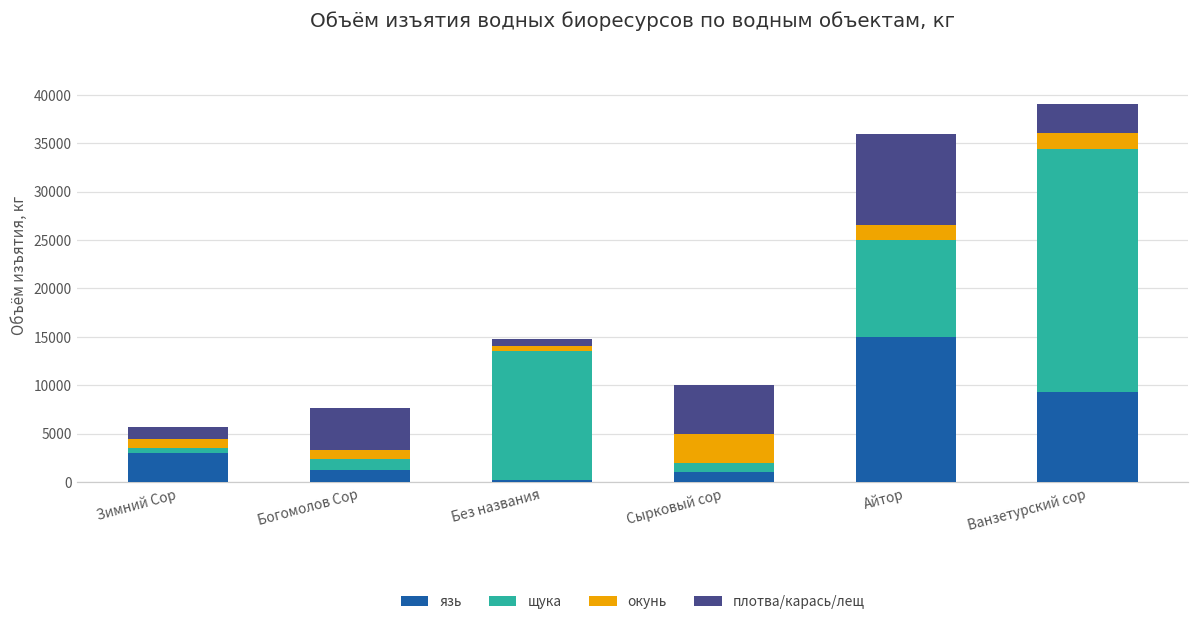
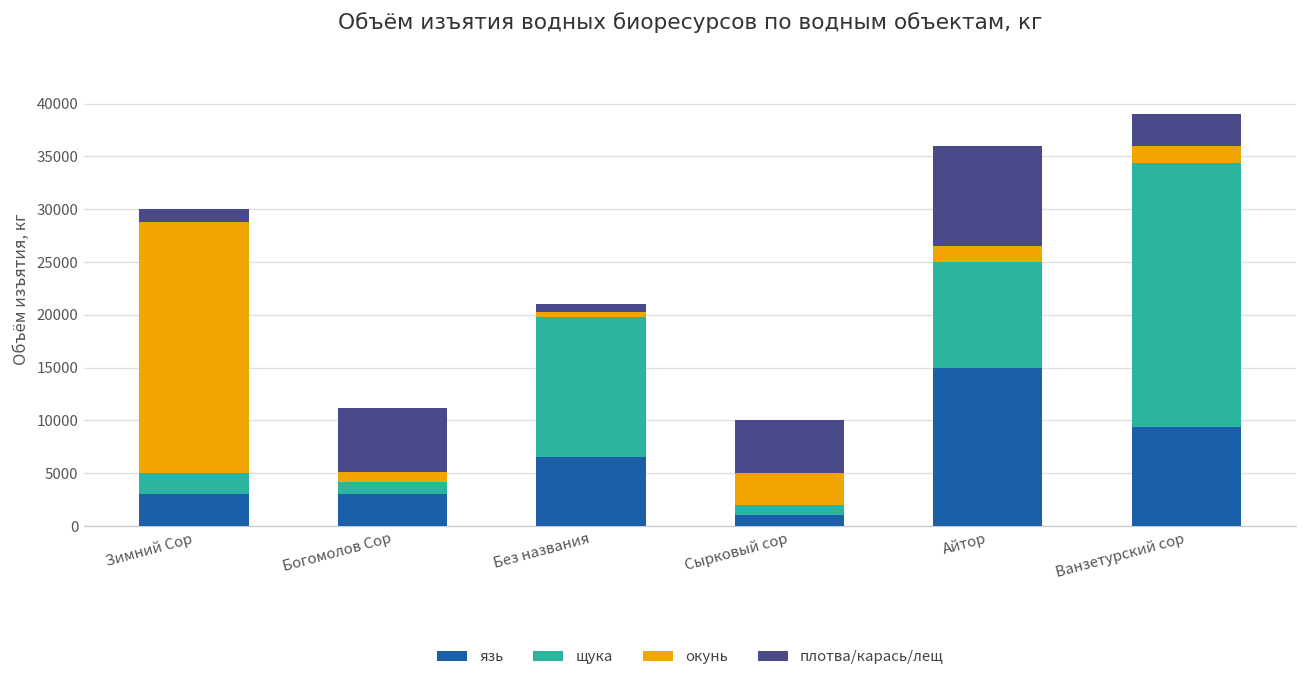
щука, Зимний Сор: 0 -> 2000
окунь, Зимний Сор: 1000 -> 24000
язь, Богомолов Сор: 1000 -> 3000
плотва/карась/лещ, Богомолов Сор: 4000 -> 6000
язь, Без названия: 0 -> 7000
